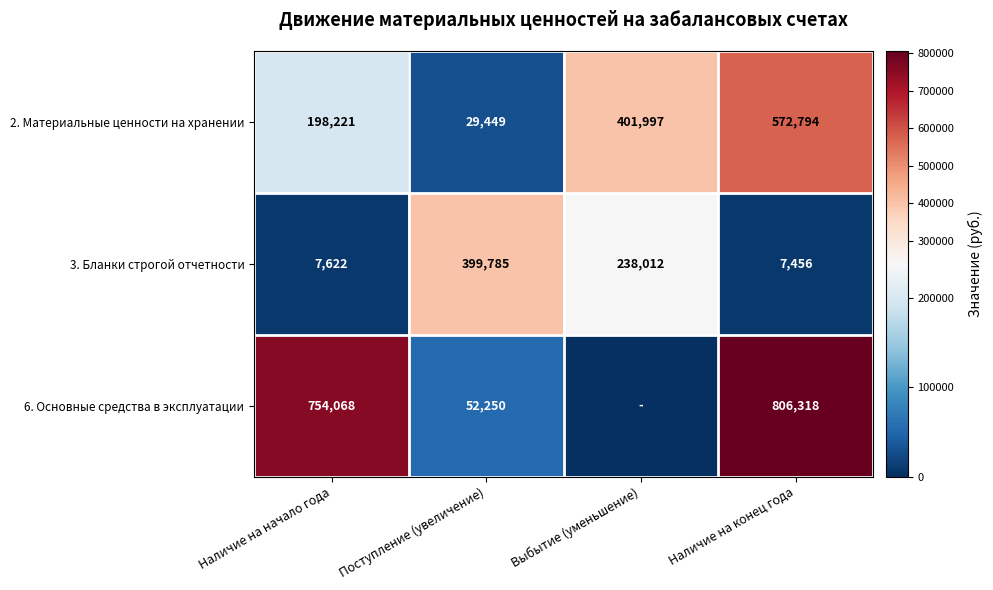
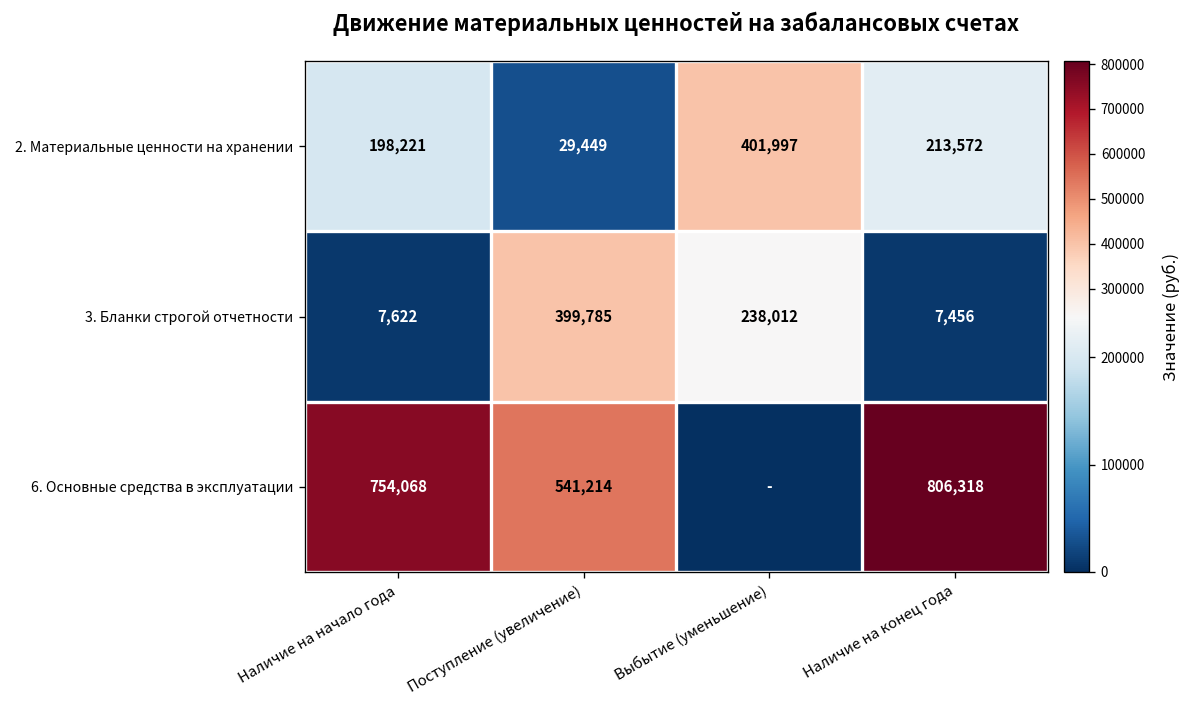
2. Материальные ценности на хранении, Наличие на конец года: 572,794 -> 213,572
6. Основные средства в эксплуатации, Поступление (увеличение): 52,250 -> 541,214
